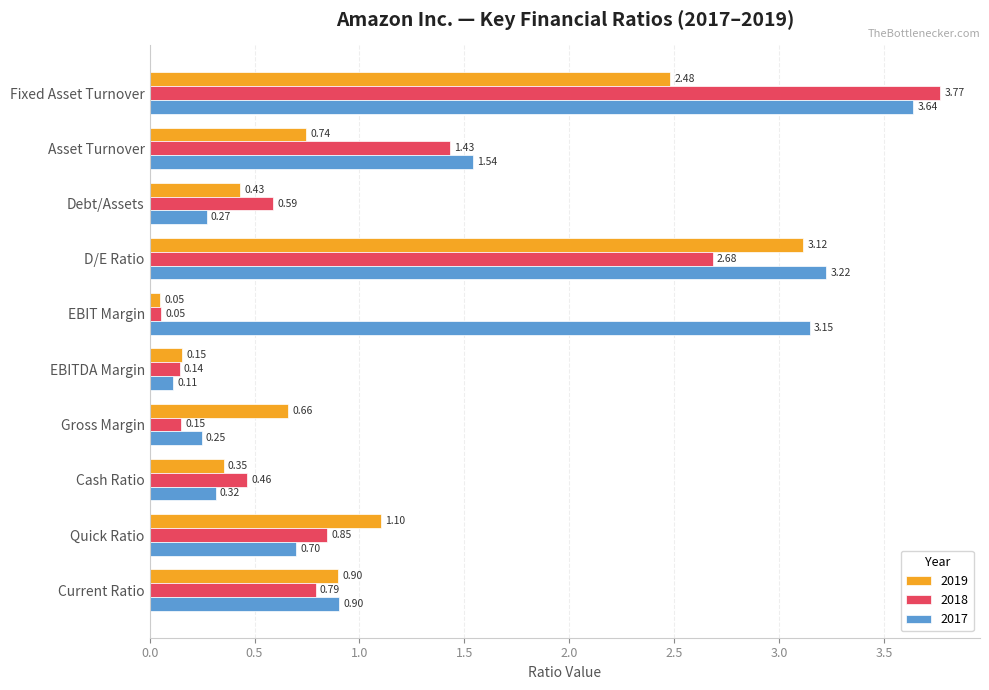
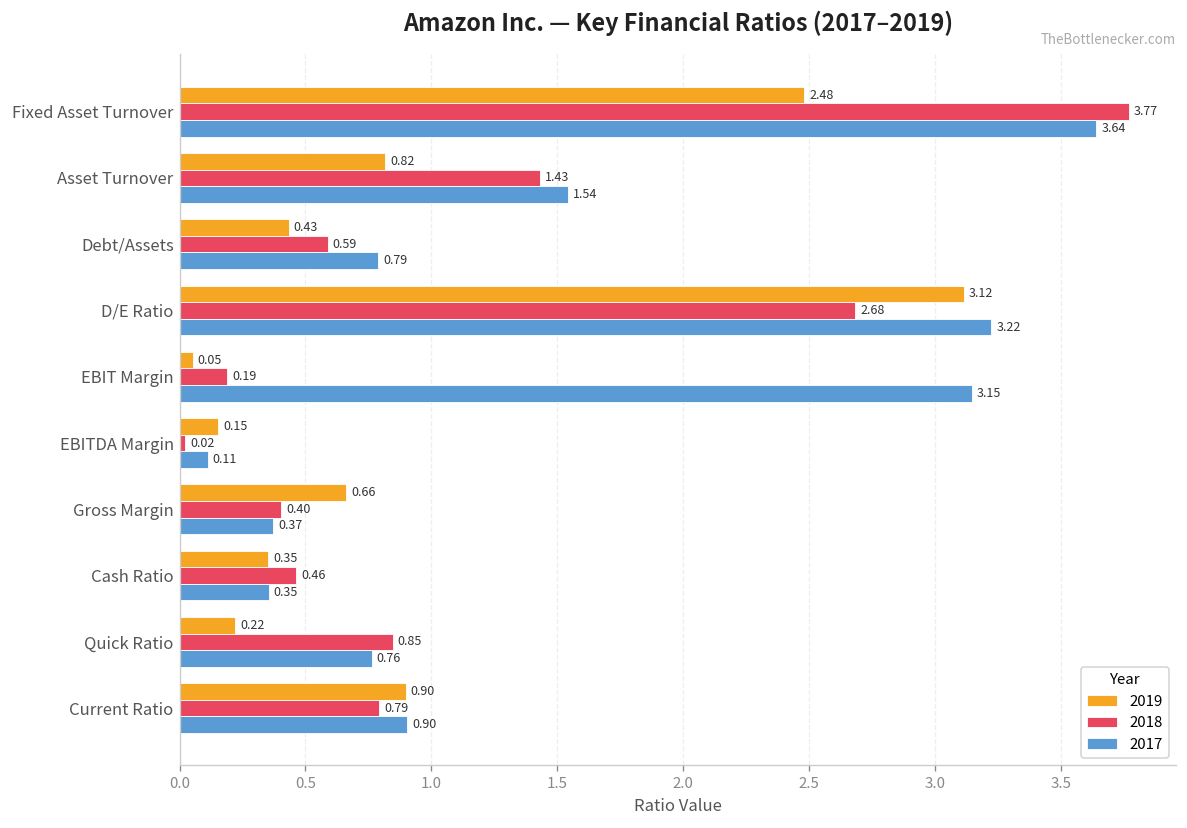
2019, Asset Turnover: 0.74 -> 0.82
2017, Debt/Assets: 0.27 -> 0.79
2018, EBIT Margin: 0.05 -> 0.19
2018, EBITDA Margin: 0.14 -> 0.02
2018, Gross Margin: 0.15 -> 0.40
2017, Gross Margin: 0.25 -> 0.37
2017, Cash Ratio: 0.32 -> 0.35
2019, Quick Ratio: 1.10 -> 0.22
2017, Quick Ratio: 0.70 -> 0.76
